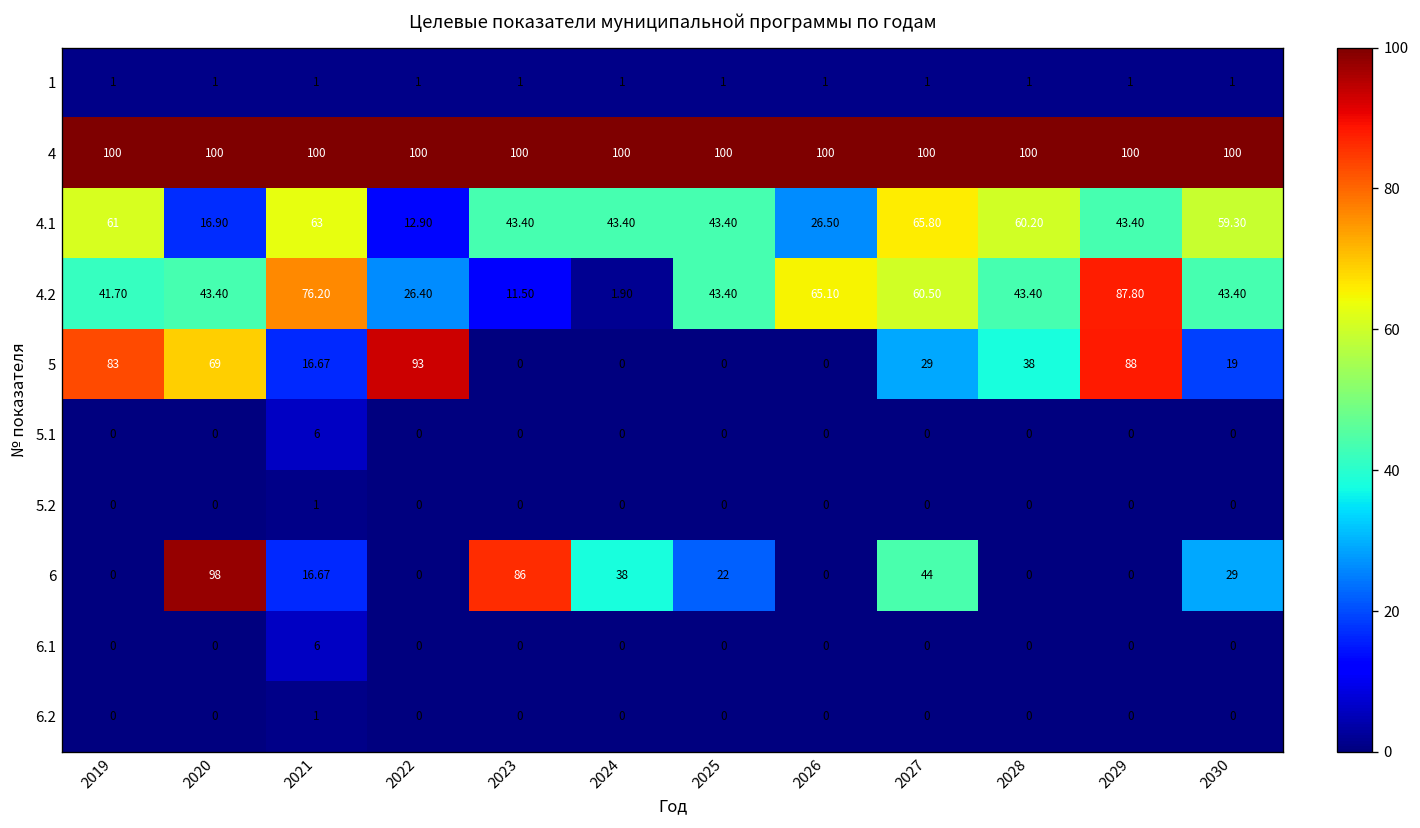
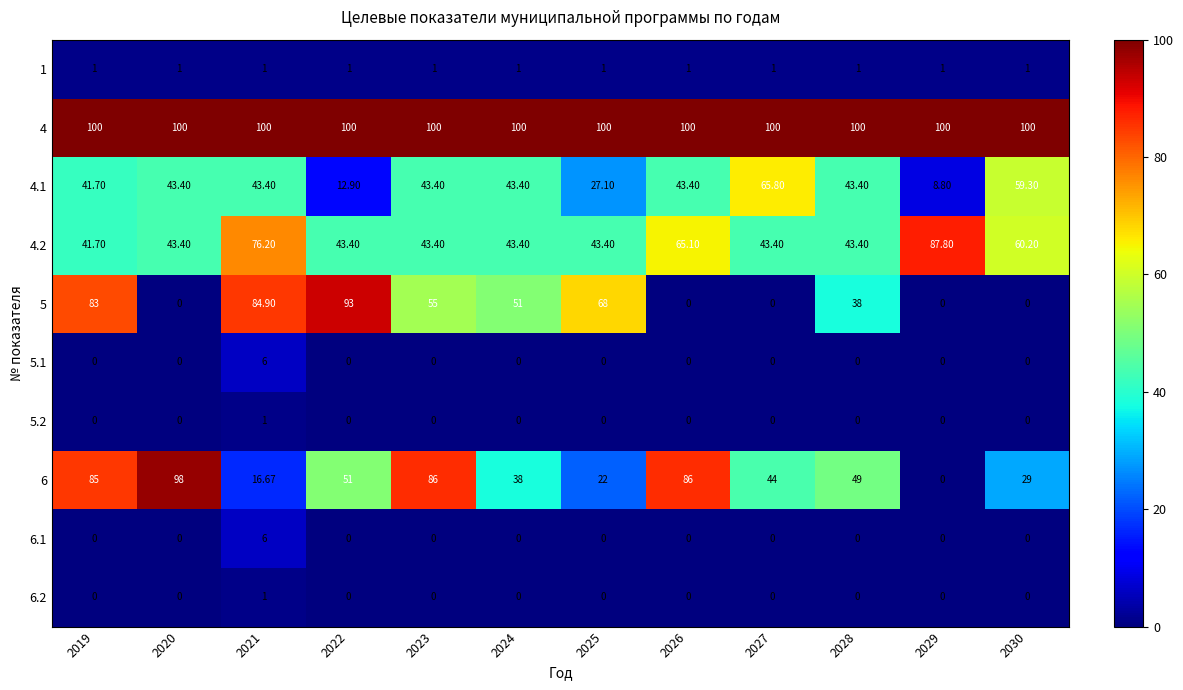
4.1, 2019: 61 -> 41.70
4.1, 2020: 16.90 -> 43.40
4.1, 2021: 63 -> 43.40
4.1, 2025: 43.40 -> 27.10
4.1, 2026: 26.50 -> 43.40
4.1, 2028: 60.20 -> 43.40
4.1, 2029: 43.40 -> 8.80
4.2, 2022: 26.40 -> 43.40
4.2, 2023: 11.50 -> 43.40
4.2, 2024: 1.90 -> 43.40
4.2, 2027: 60.50 -> 43.40
4.2, 2030: 43.40 -> 60.20
5, 2020: 69 -> 0
5, 2021: 16.67 -> 84.90
5, 2023: 0 -> 55
5, 2024: 0 -> 51
5, 2025: 0 -> 68
5, 2027: 29 -> 0
5, 2029: 88 -> 0
5, 2030: 19 -> 0
6, 2019: 0 -> 85
6, 2022: 0 -> 51
6, 2026: 0 -> 86
6, 2028: 0 -> 49
